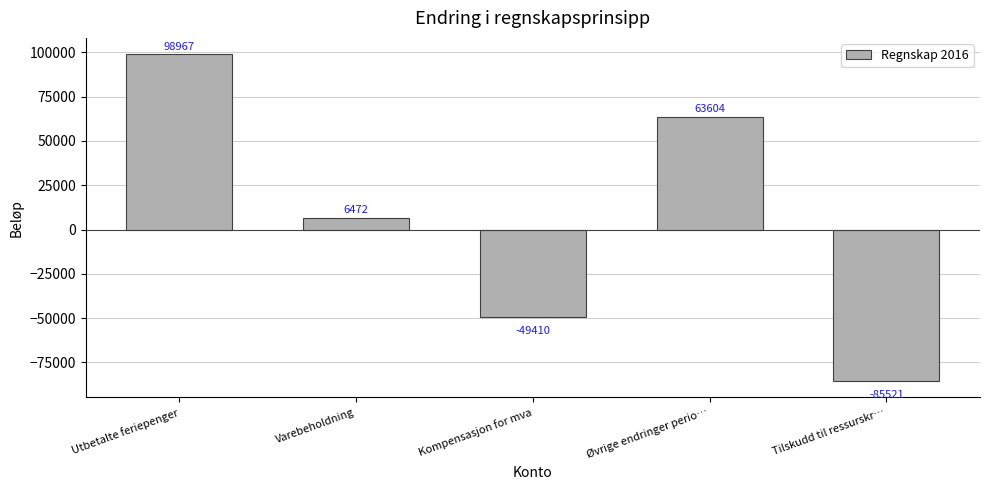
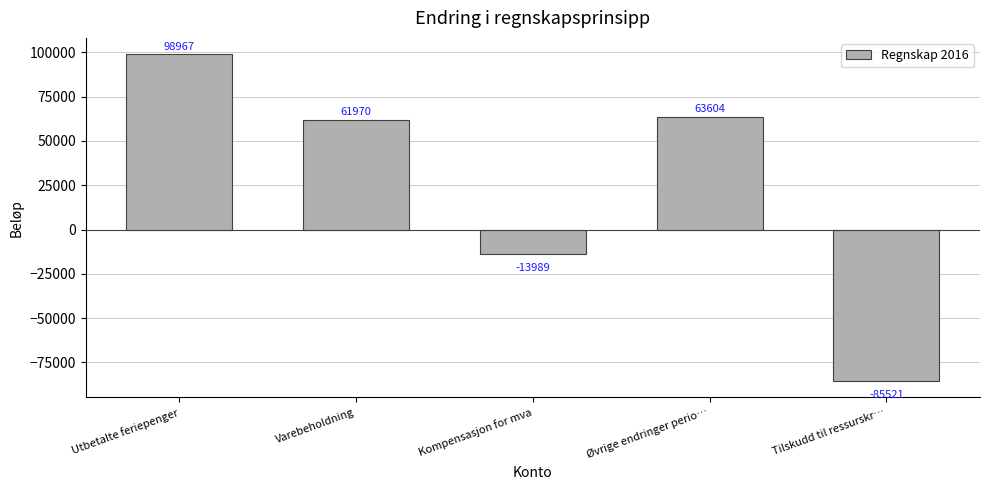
Varebeholdning: 6472 -> 61970
Kompensasjon for mva: -49410 -> -13989
